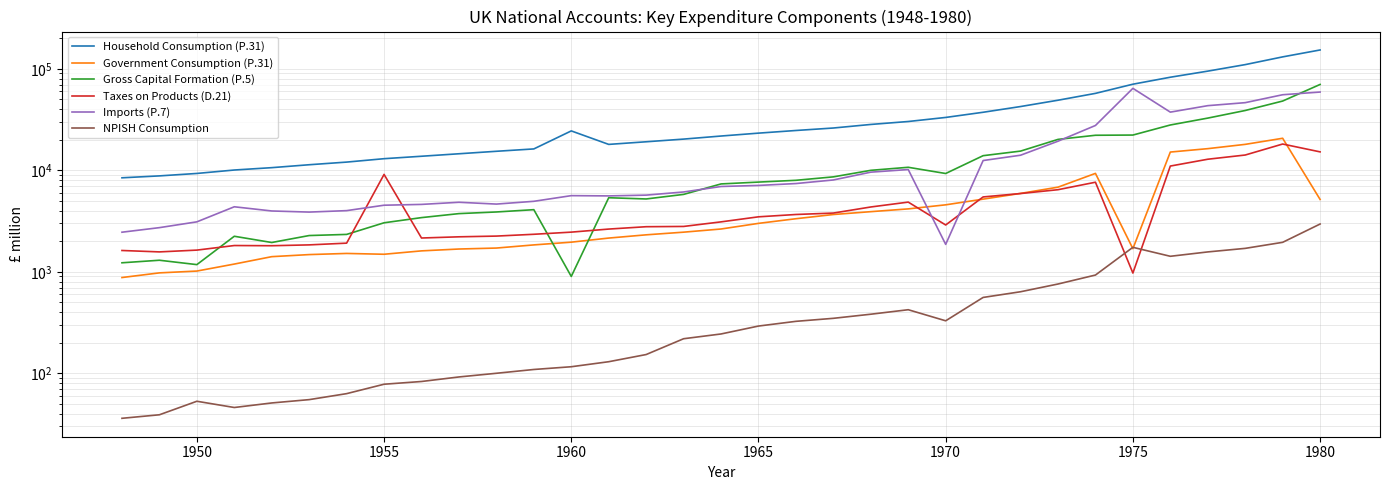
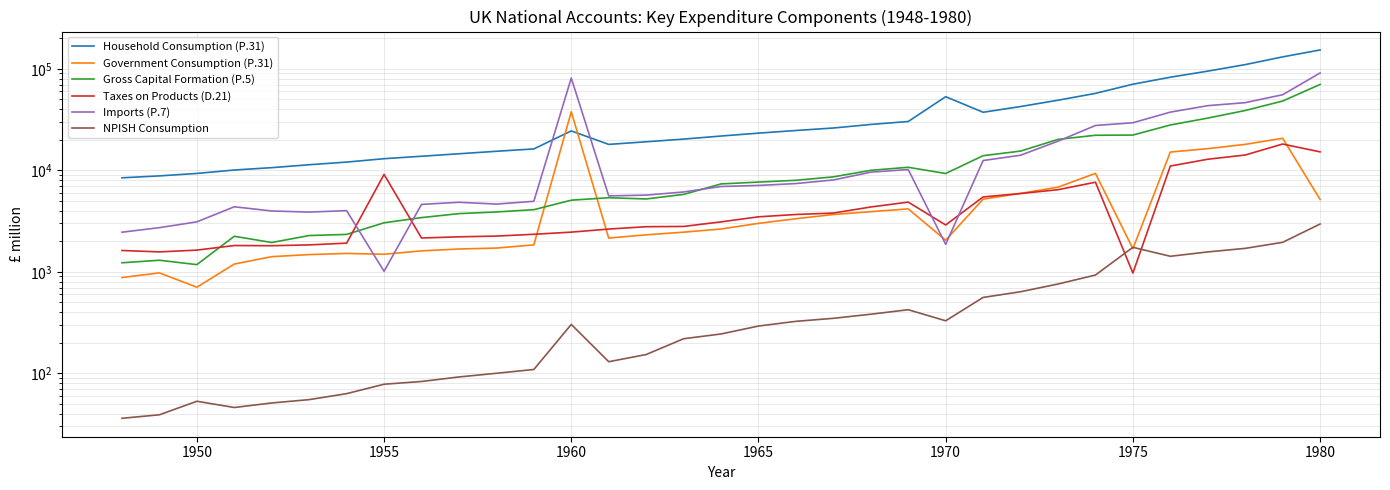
Government Consumption (P.31), 1950: 1000 -> 700
Imports (P.7), 1955: 5000 -> 1000
Government Consumption (P.31), 1960: 2000 -> 38000
Gross Capital Formation (P.5), 1960: 900 -> 5000
Imports (P.7), 1960: 6000 -> 80000
NPISH Consumption, 1960: 120 -> 300
Household Consumption (P.31), 1970: 33000 -> 50000
Government Consumption (P.31), 1970: 5000 -> 2000
Imports (P.7), 1975: 60000 -> 29000
Imports (P.7), 1980: 60000 -> 90000
